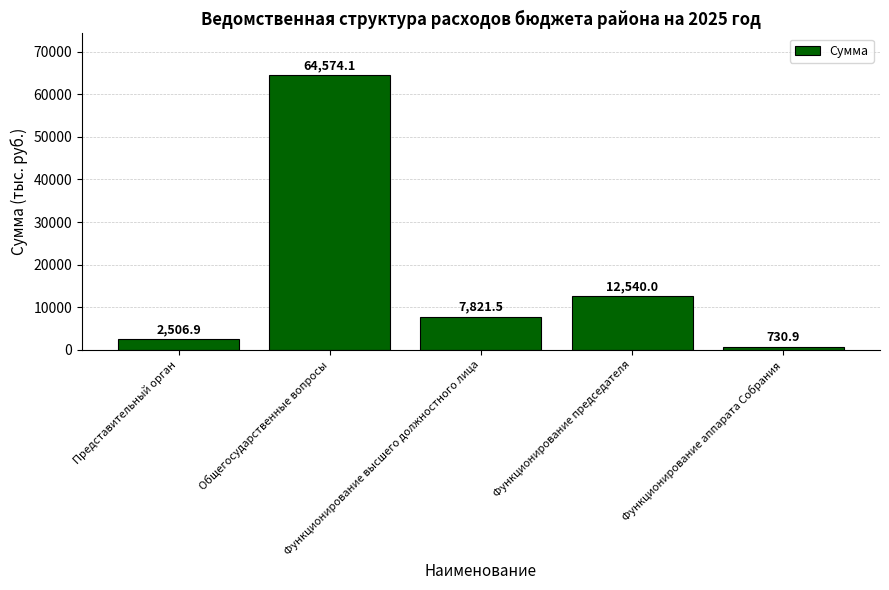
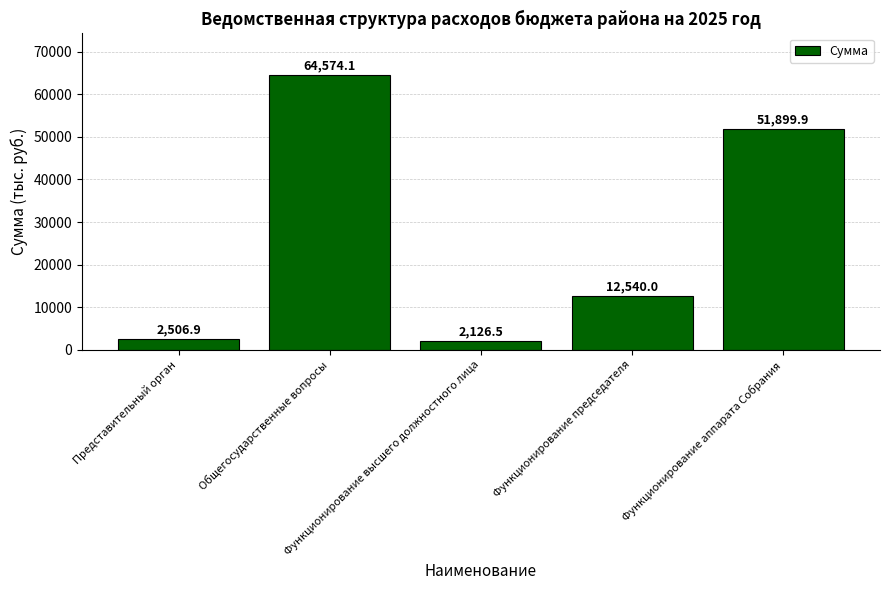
Функционирование высшего должностного лица: 7,821.5 -> 2,126.5
Функционирование аппарата Собрания: 730.9 -> 51,899.9
